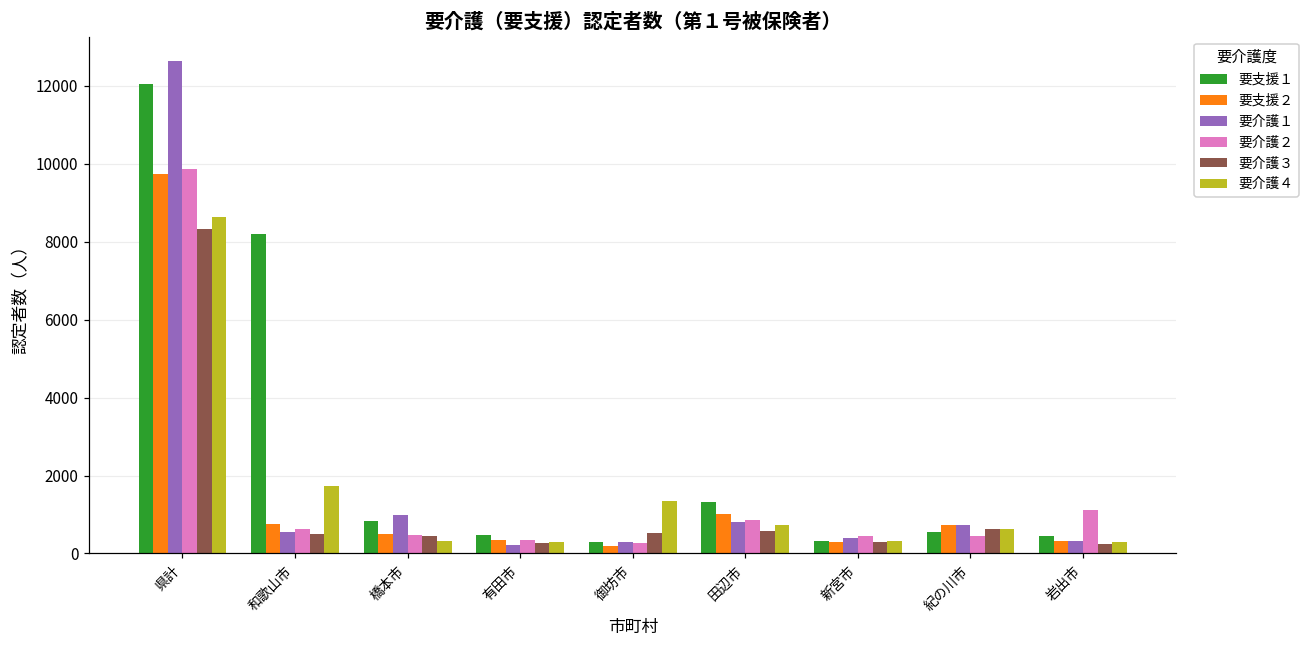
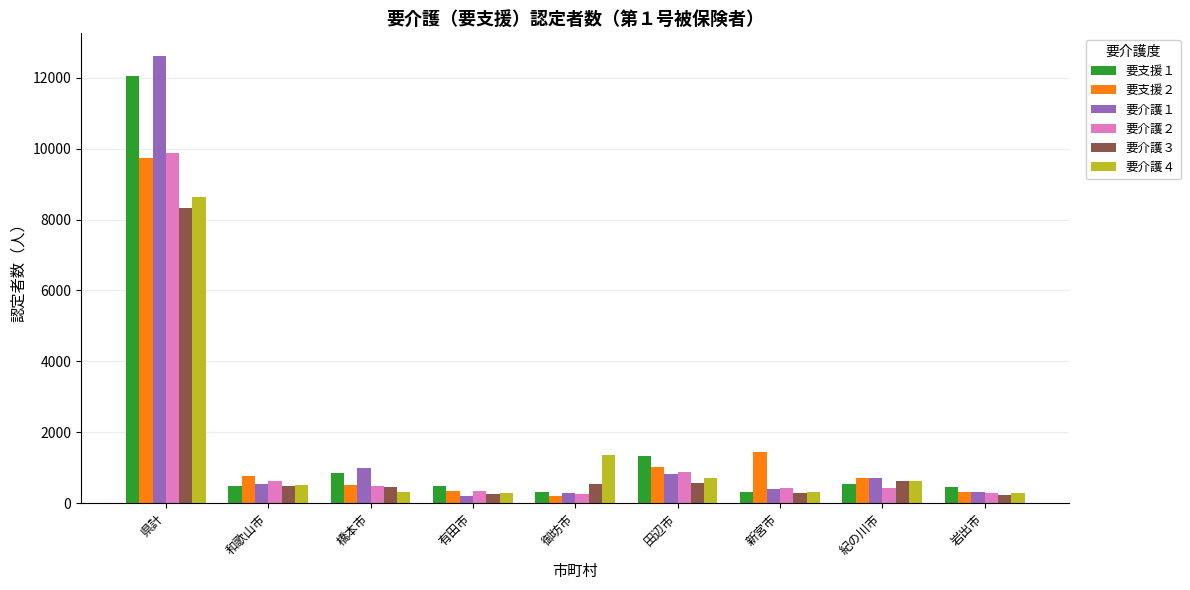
要支援１, 和歌山市: 8200 -> 500
要介護４, 和歌山市: 1700 -> 500
要支援２, 新宮市: 300 -> 1400
要介護２, 岩出市: 1100 -> 300
